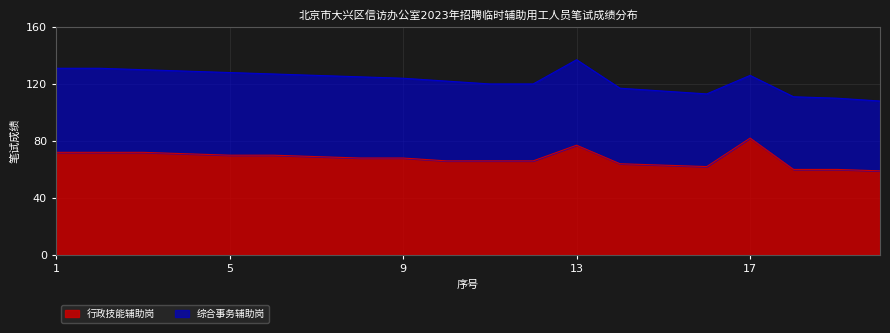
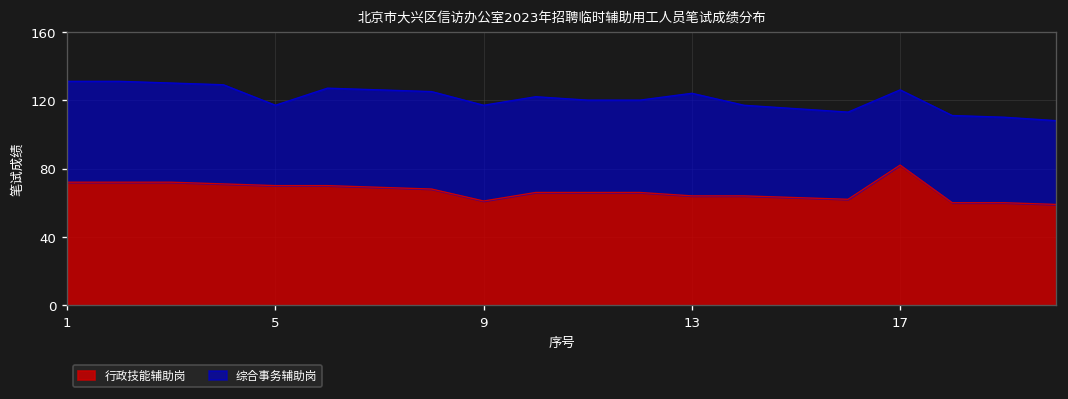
综合事务辅助岗, 5: 58 -> 47
行政技能辅助岗, 9: 68 -> 61
行政技能辅助岗, 13: 77 -> 64
